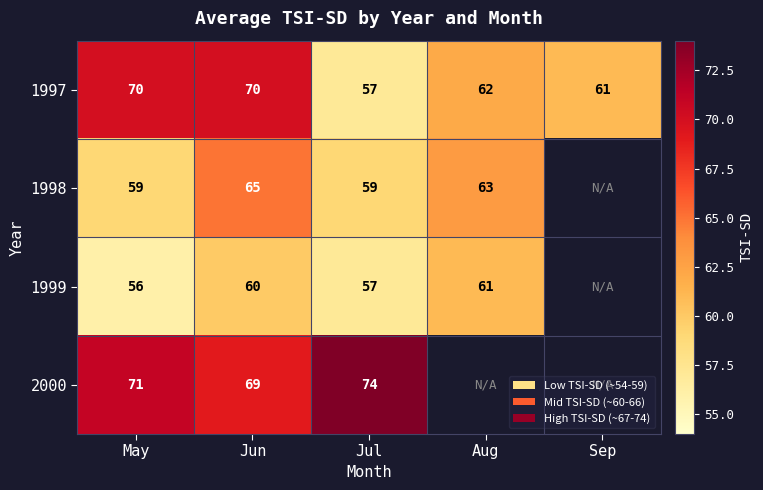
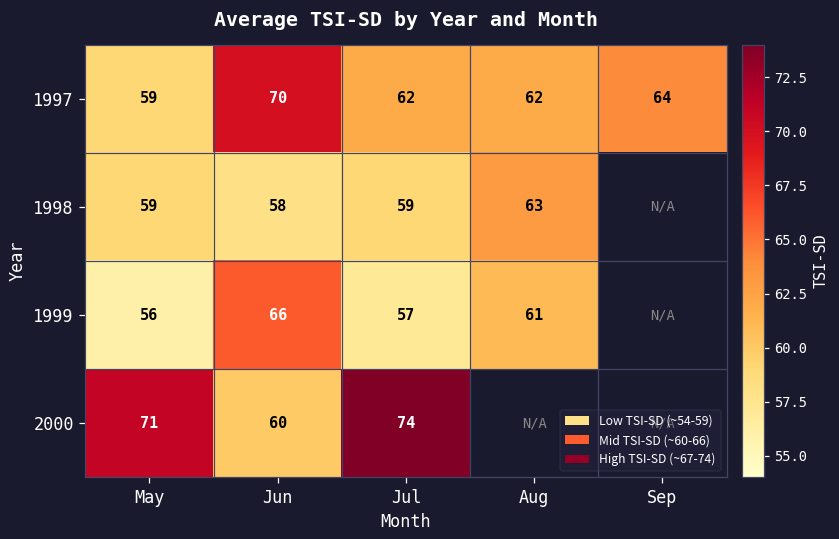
1997, May: 70 -> 59
1997, Jul: 57 -> 62
1997, Sep: 61 -> 64
1998, Jun: 65 -> 58
1999, Jun: 60 -> 66
2000, Jun: 69 -> 60
